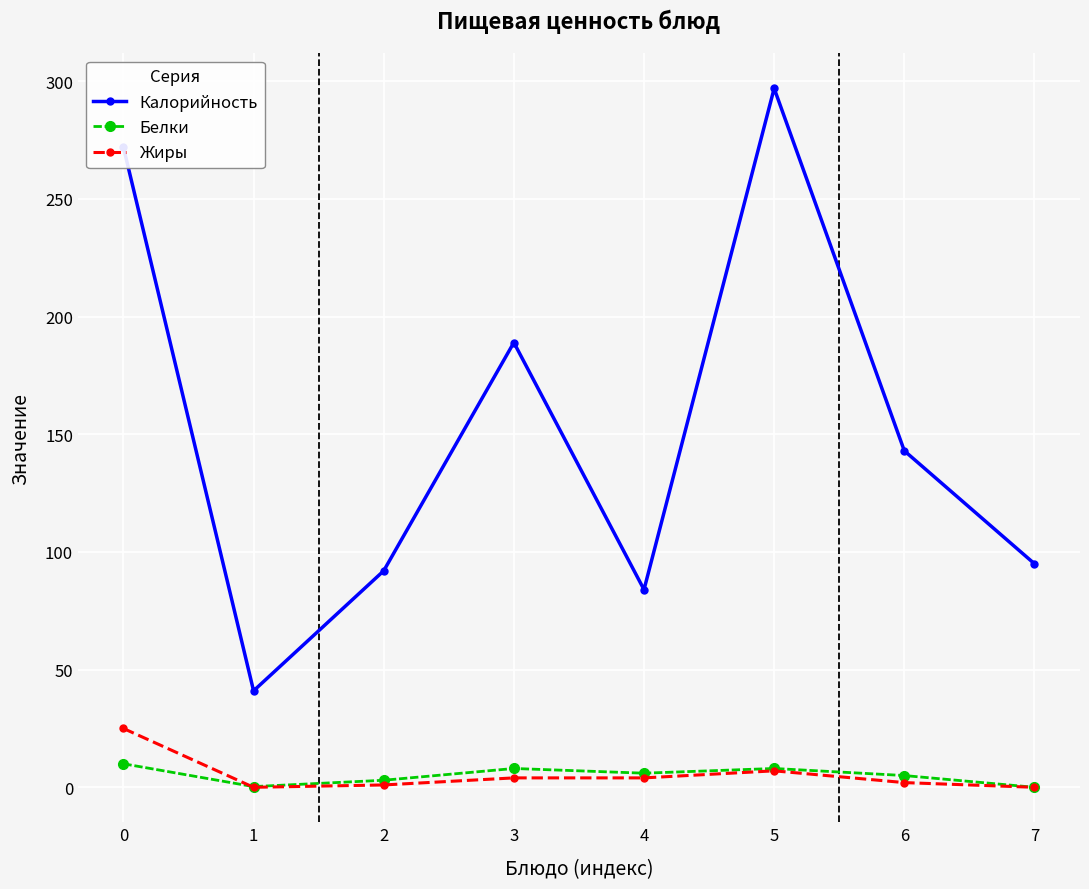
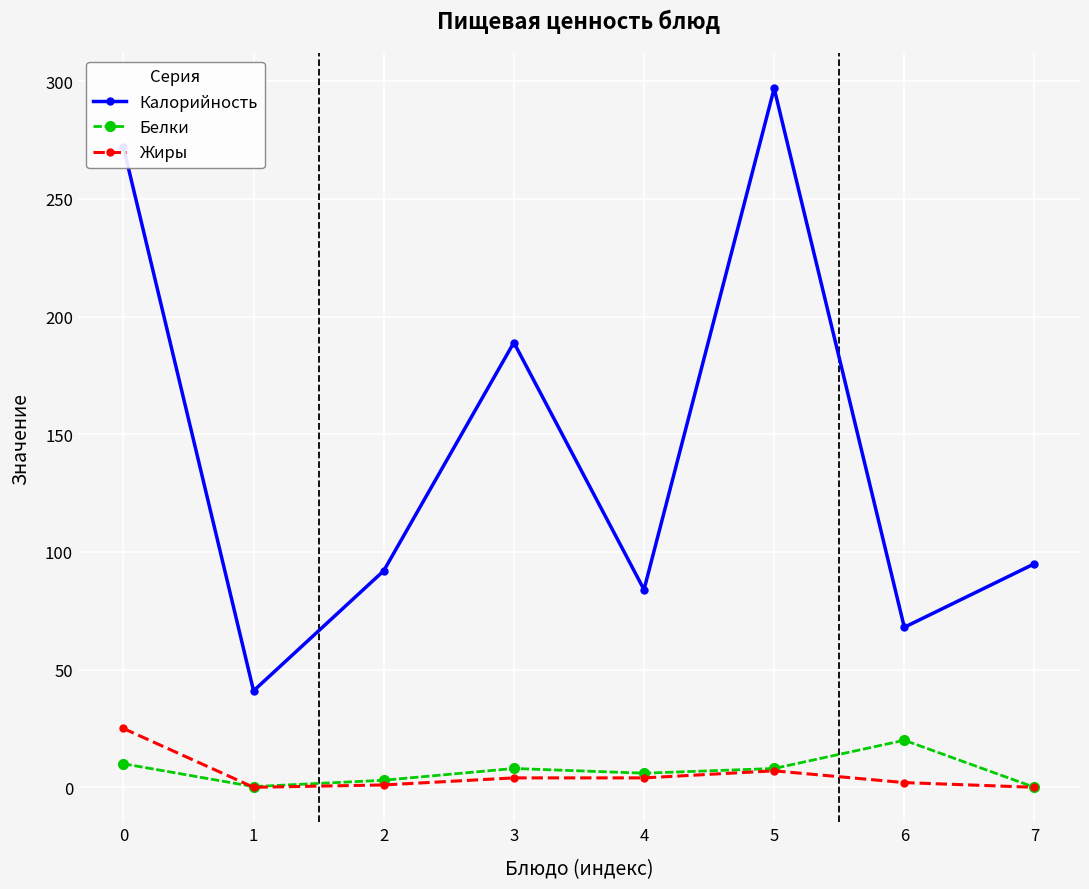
Калорийность, 6: 143 -> 68
Белки, 6: 5 -> 20
